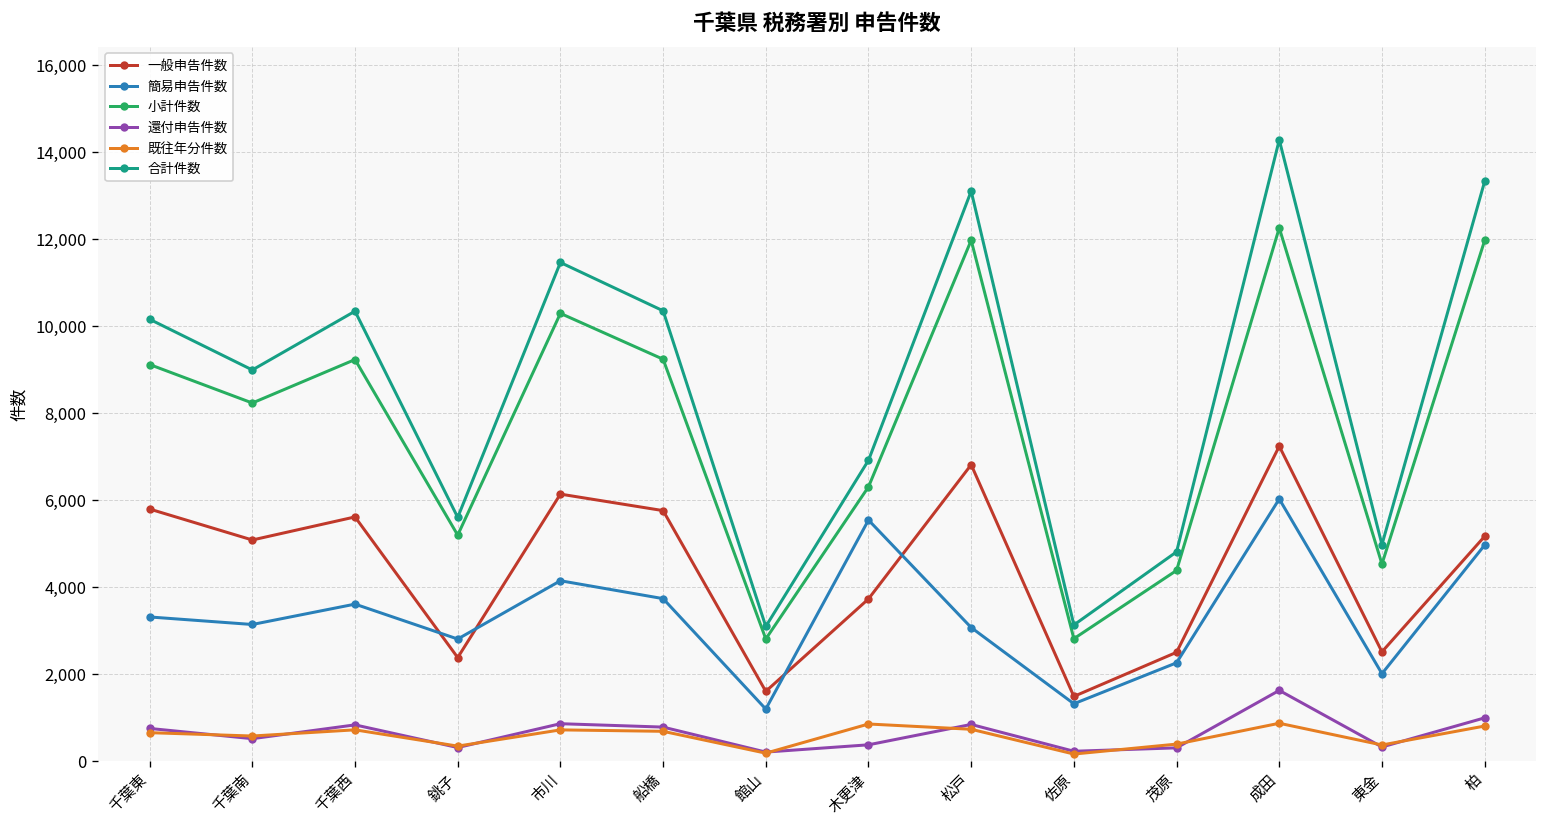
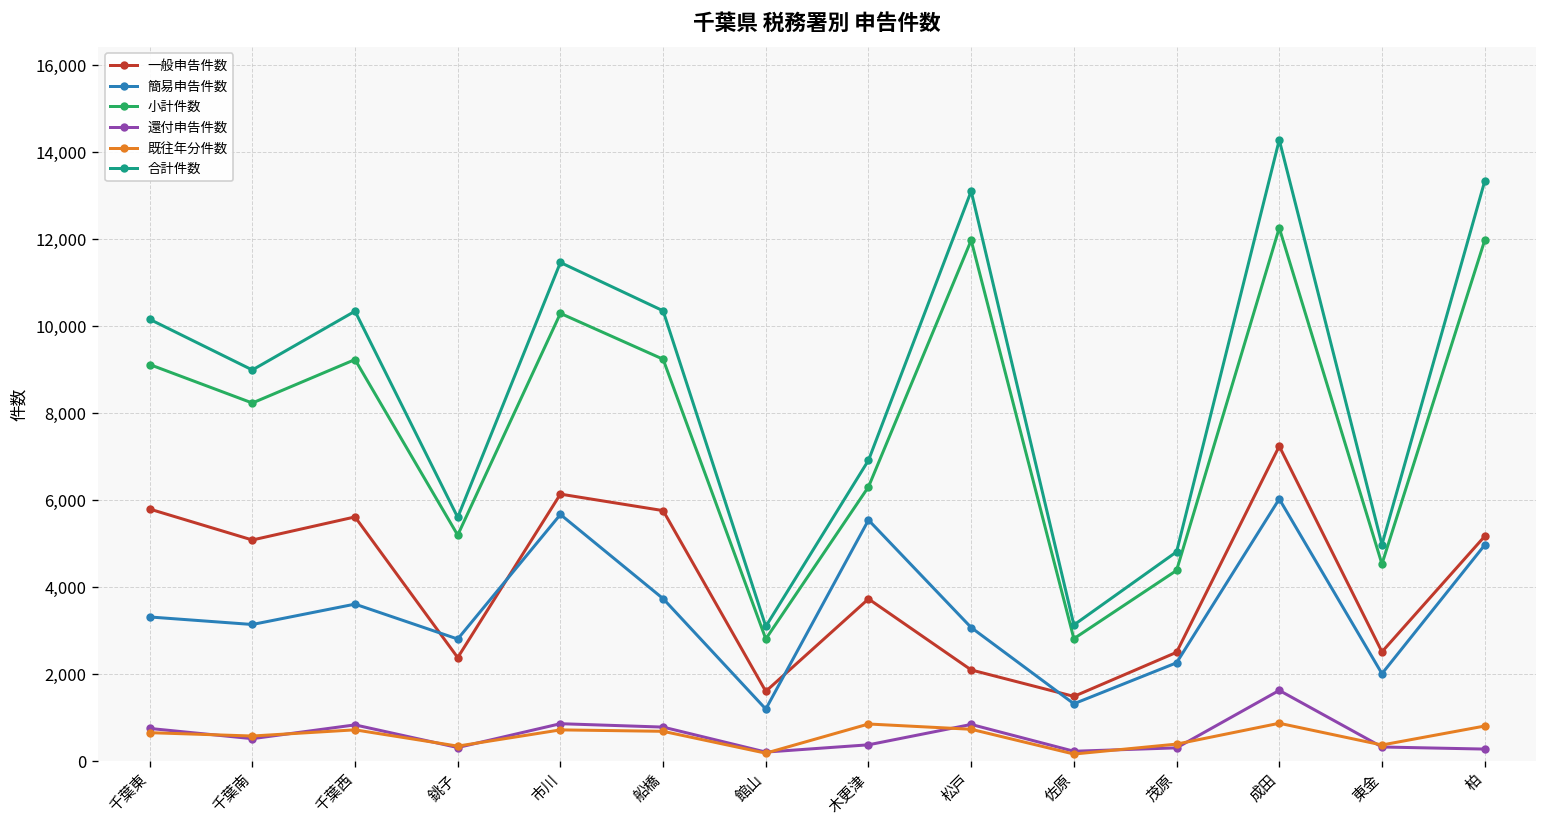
簡易申告件数, 市川: 4,200 -> 5,700
一般申告件数, 松戸: 6,800 -> 2,100
還付申告件数, 柏: 1,000 -> 300
